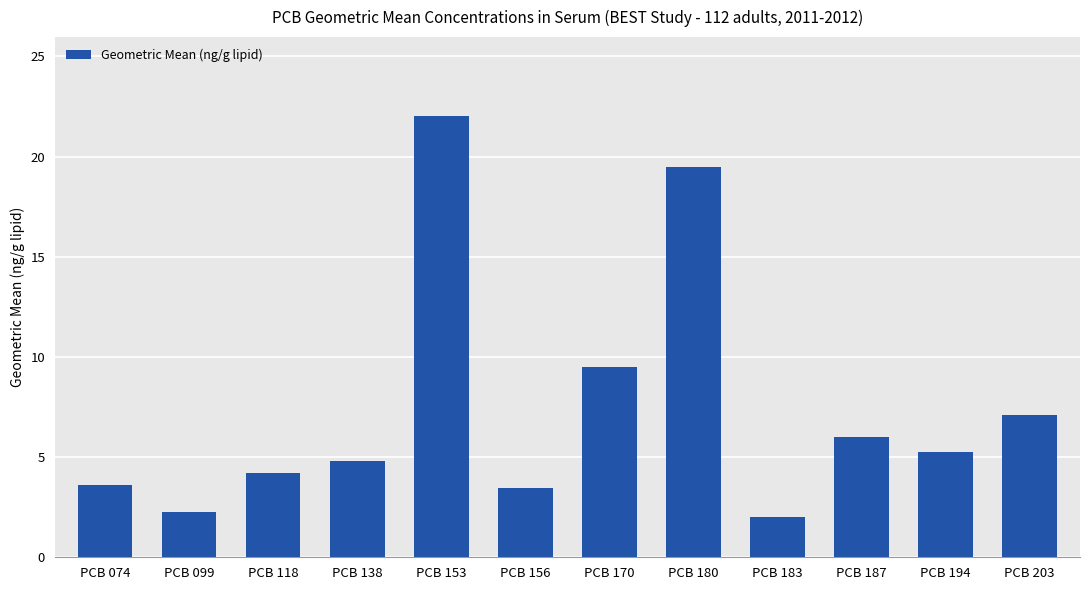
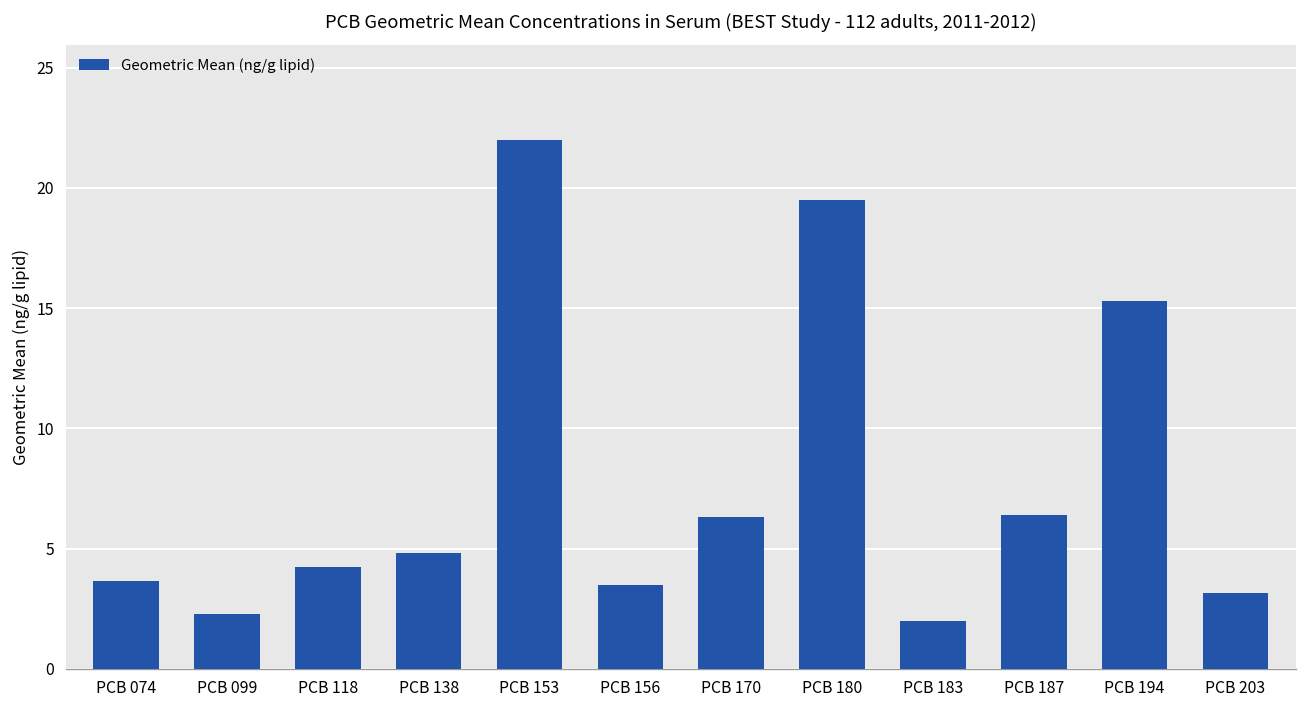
PCB 170: 9.5 -> 6.3
PCB 187: 6.0 -> 6.4
PCB 194: 5.2 -> 15.3
PCB 203: 7.1 -> 3.2
